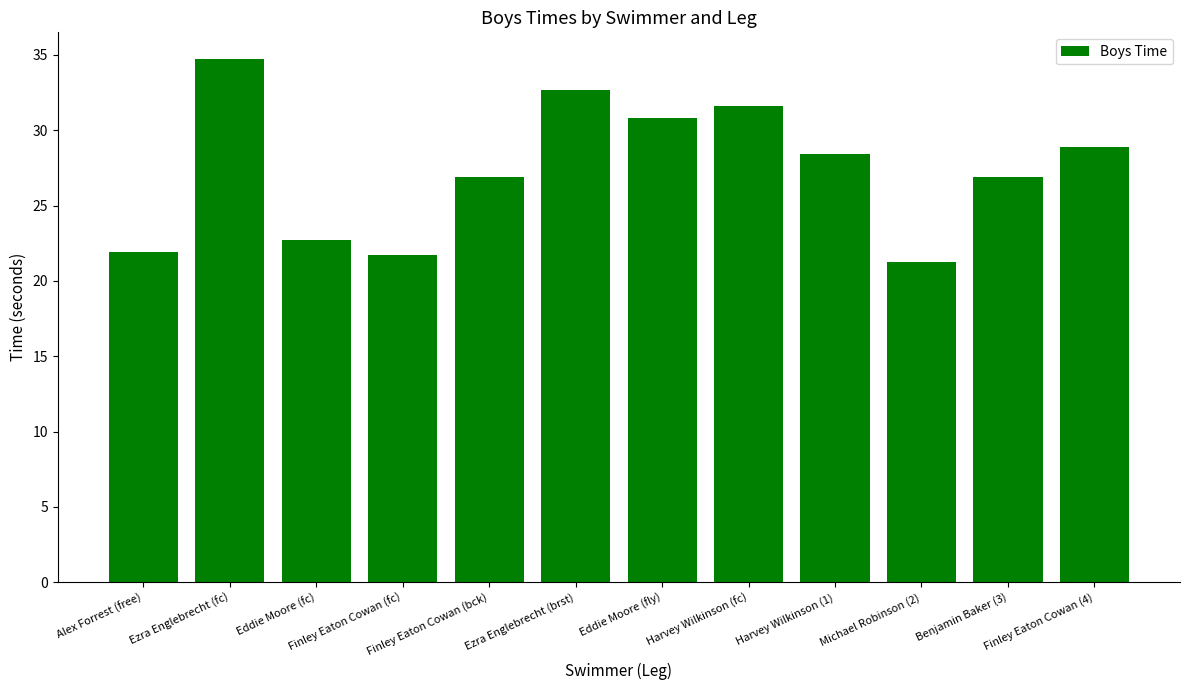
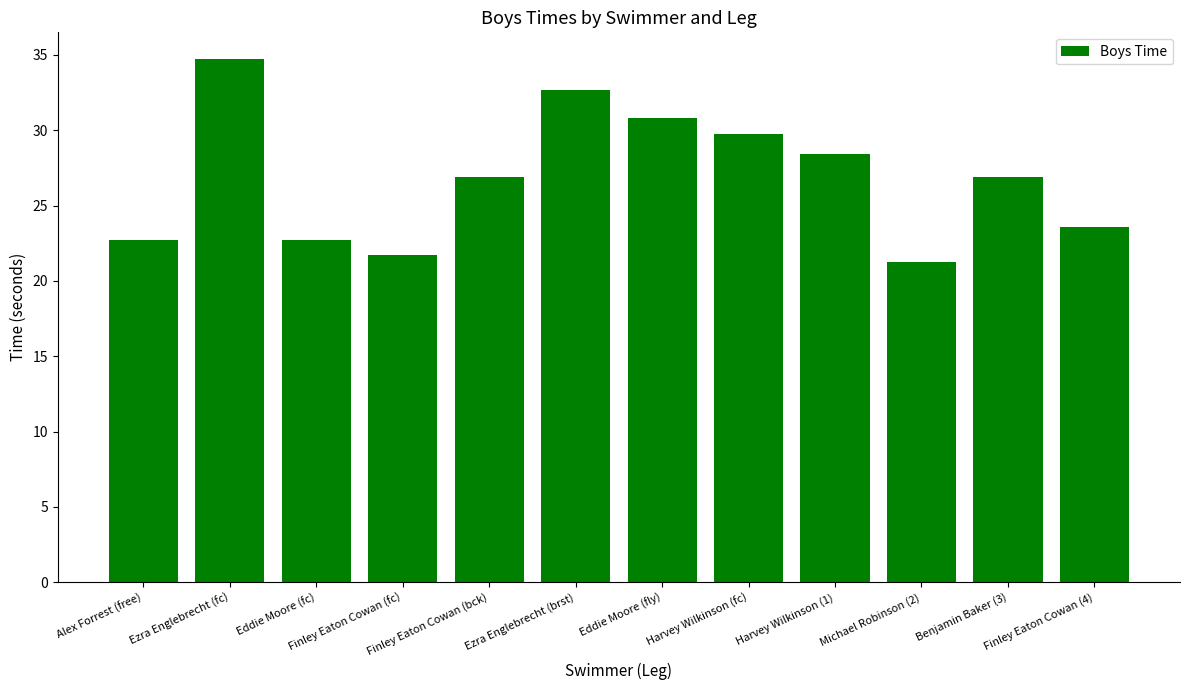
Alex Forrest (free): 21.9 -> 22.7
Harvey Wilkinson (fc): 31.6 -> 29.8
Finley Eaton Cowan (4): 28.9 -> 23.6
